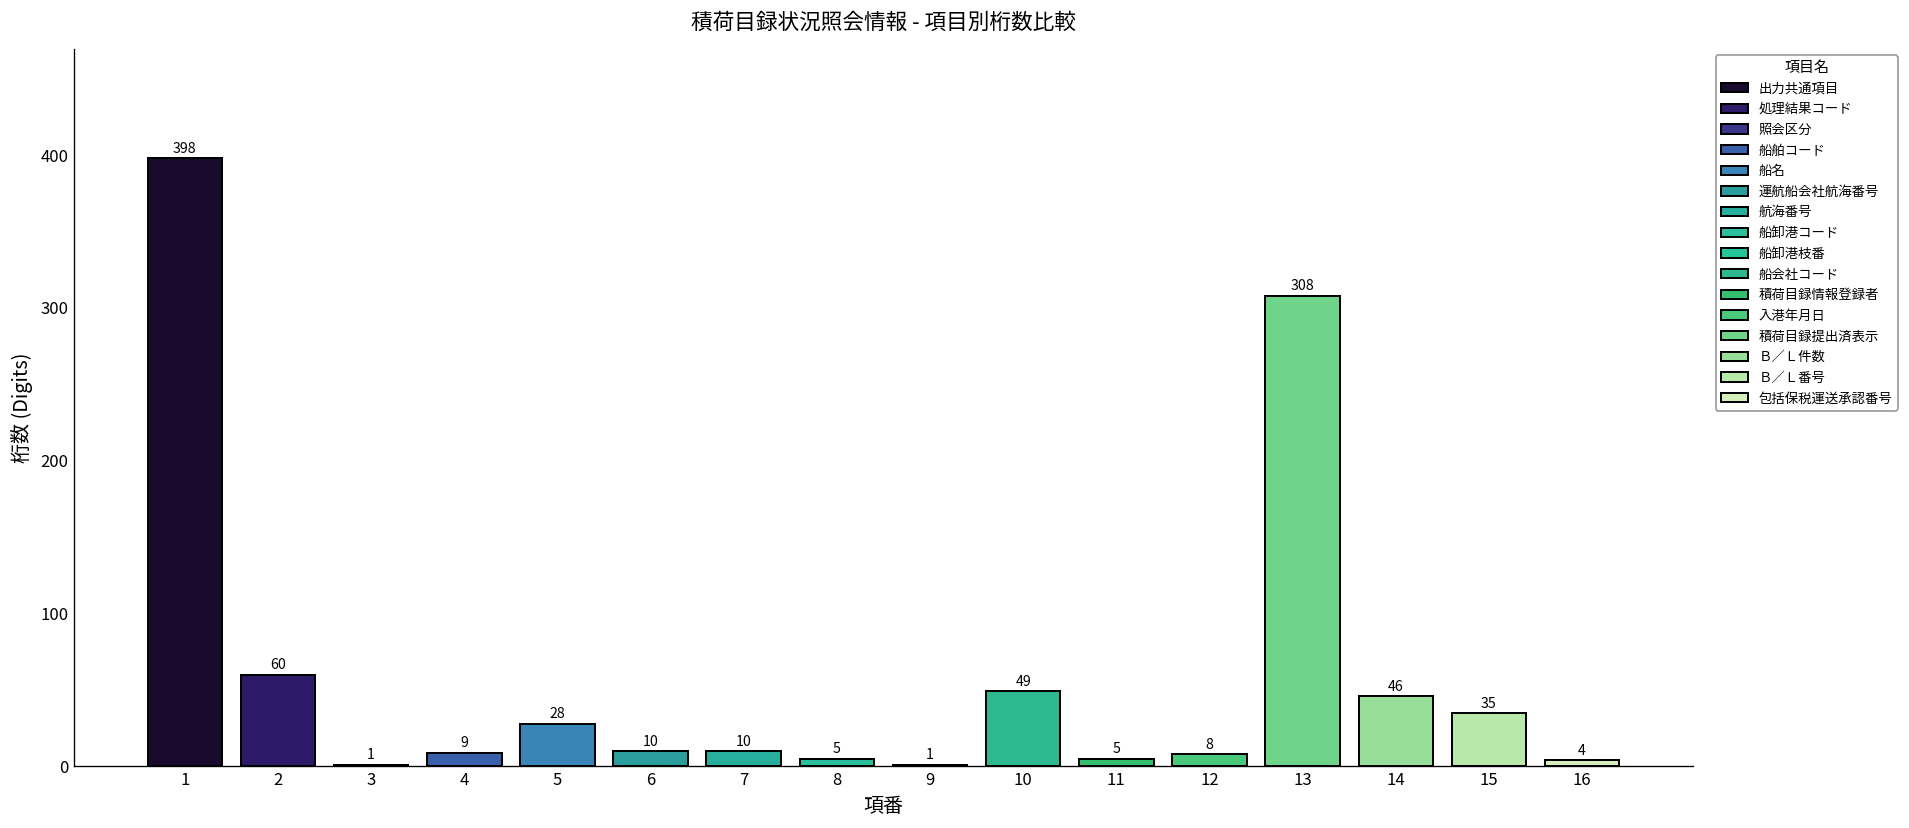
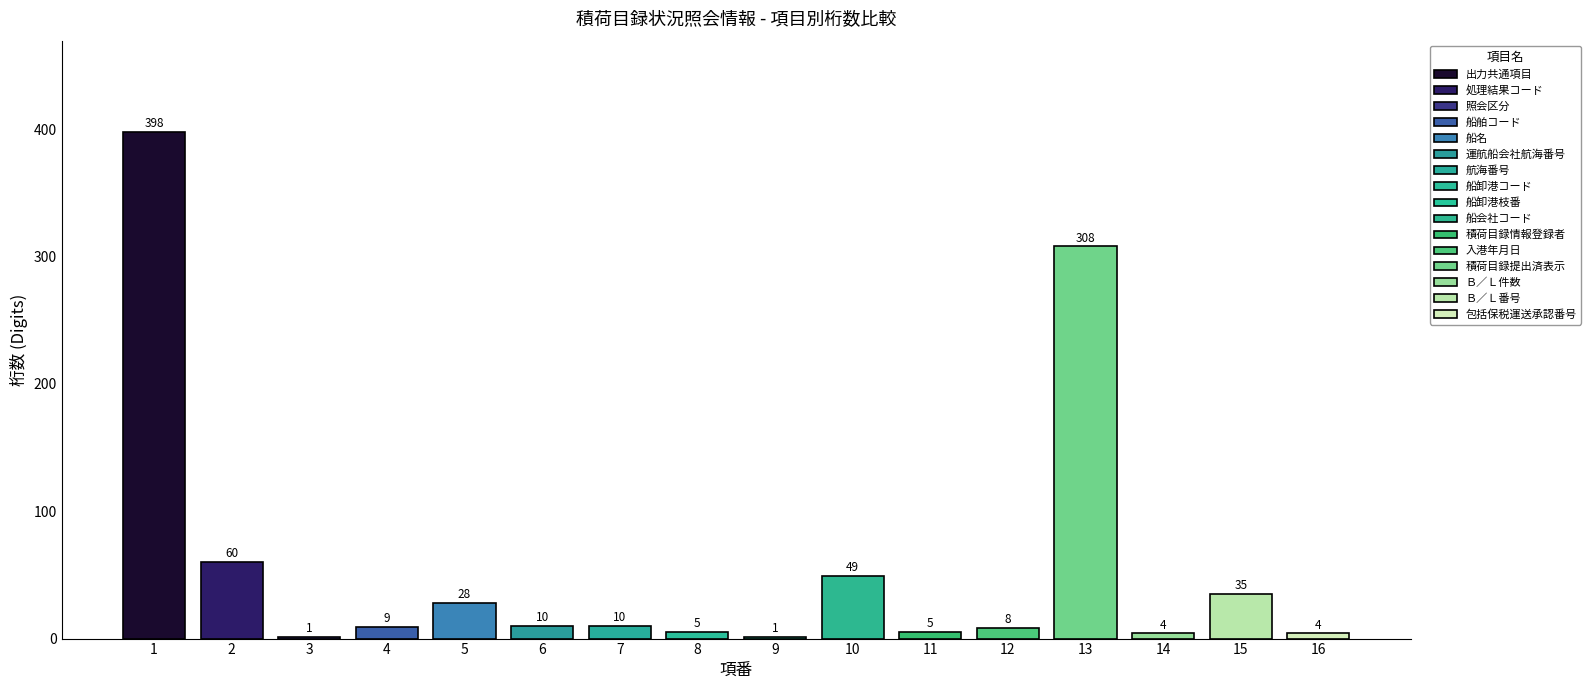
14: 46 -> 4
